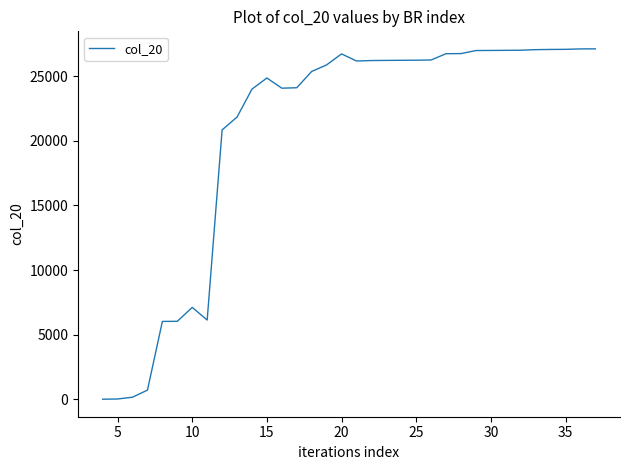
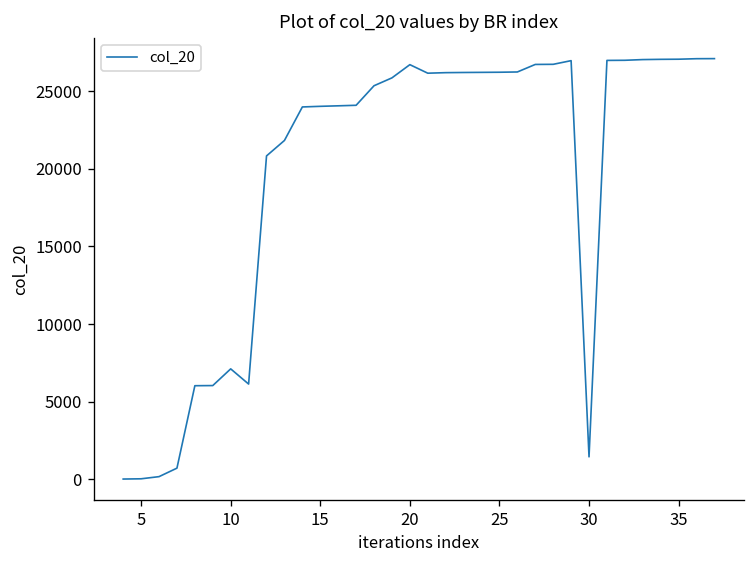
15: 24800 -> 24000
30: 27000 -> 1400
